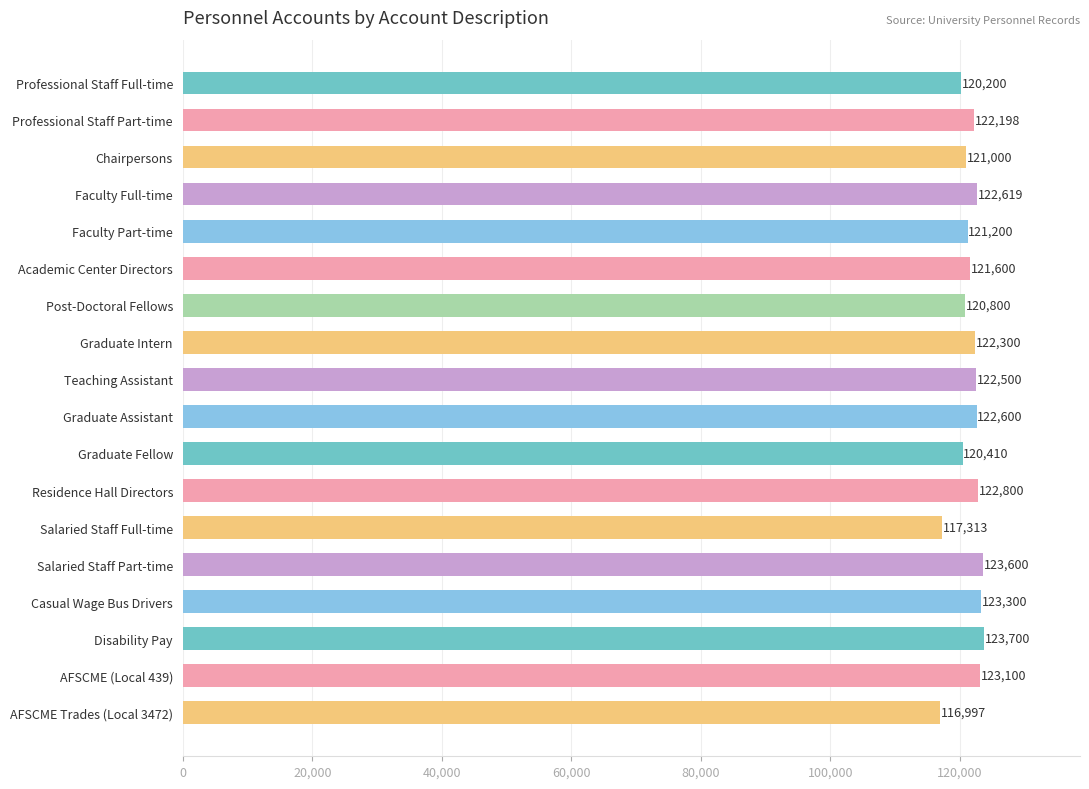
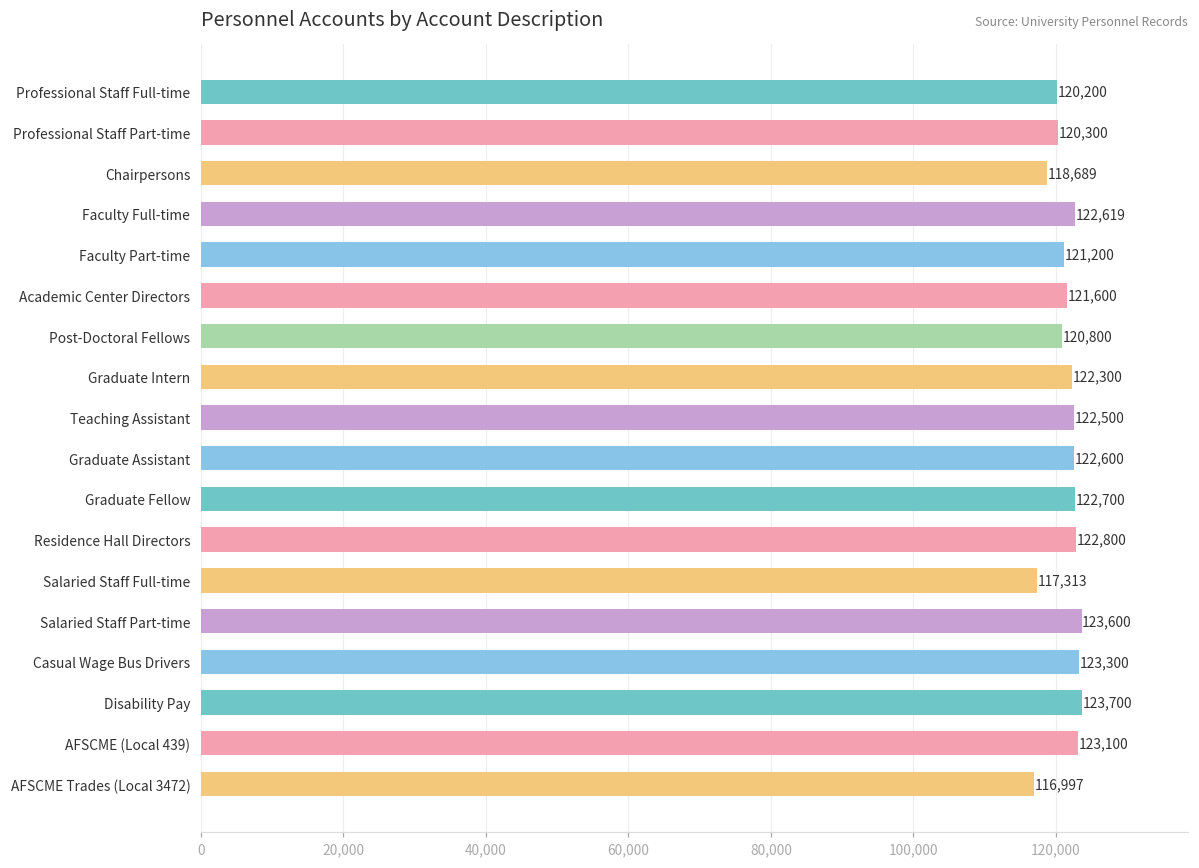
Professional Staff Part-time: 122,198 -> 120,300
Chairpersons: 121,000 -> 118,689
Graduate Fellow: 120,410 -> 122,700
